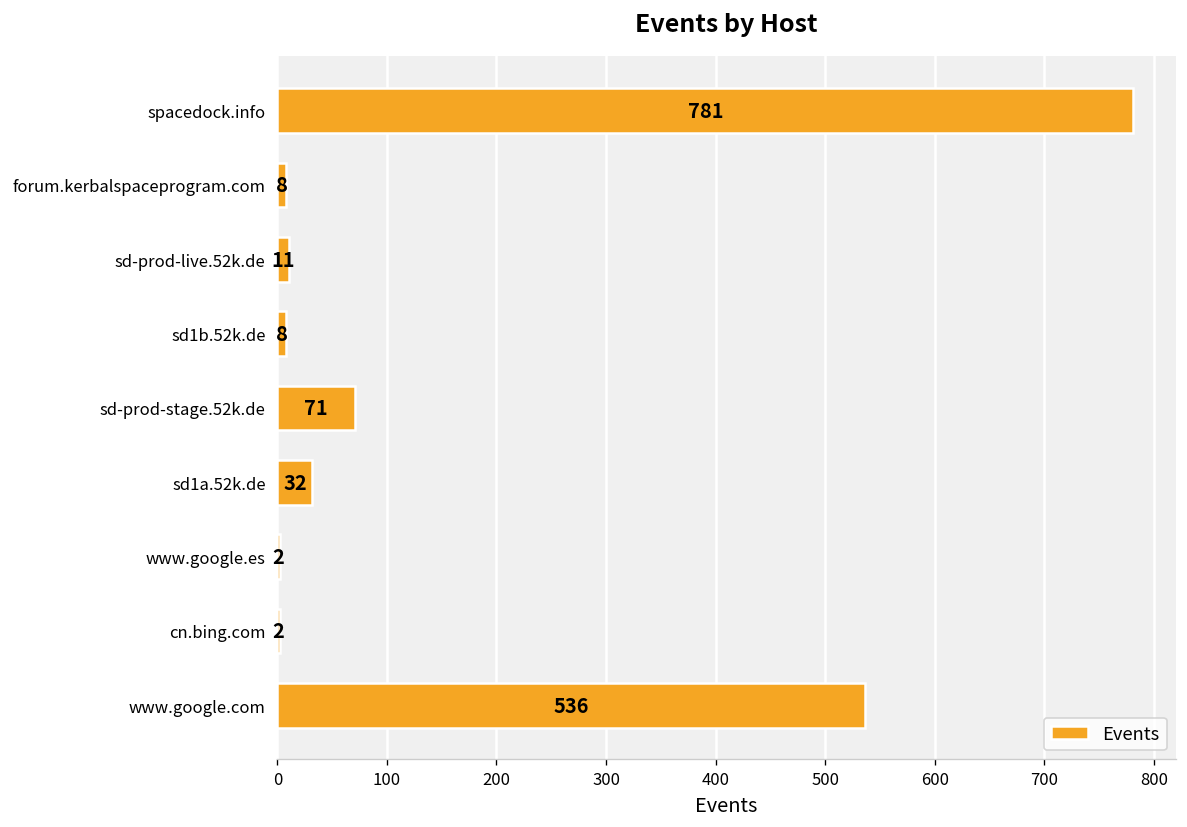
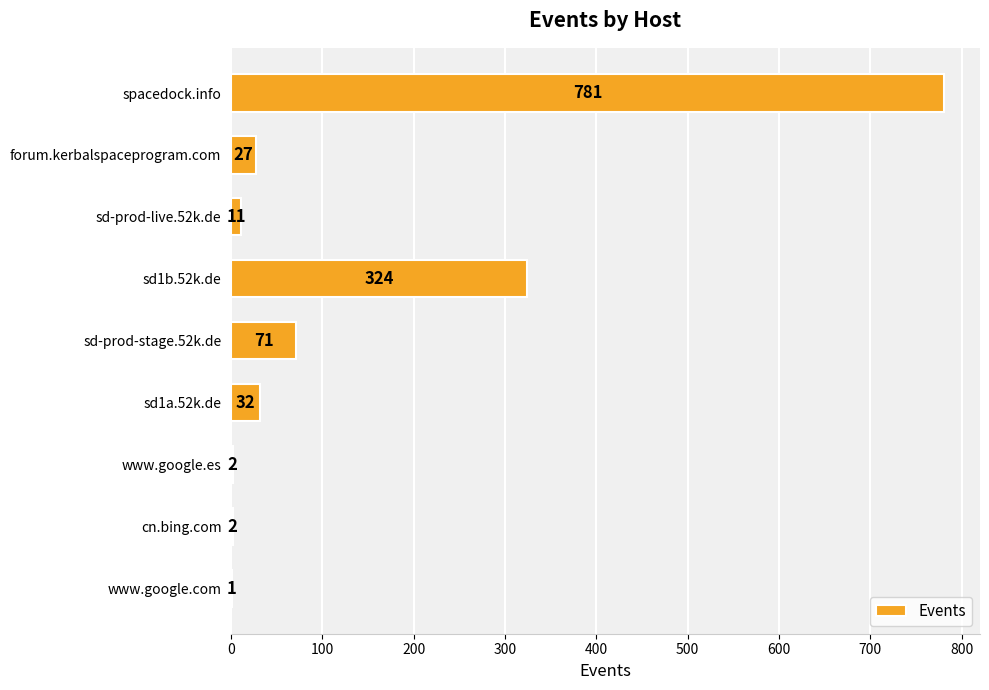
forum.kerbalspaceprogram.com: 8 -> 27
sd1b.52k.de: 8 -> 324
www.google.com: 536 -> 1
